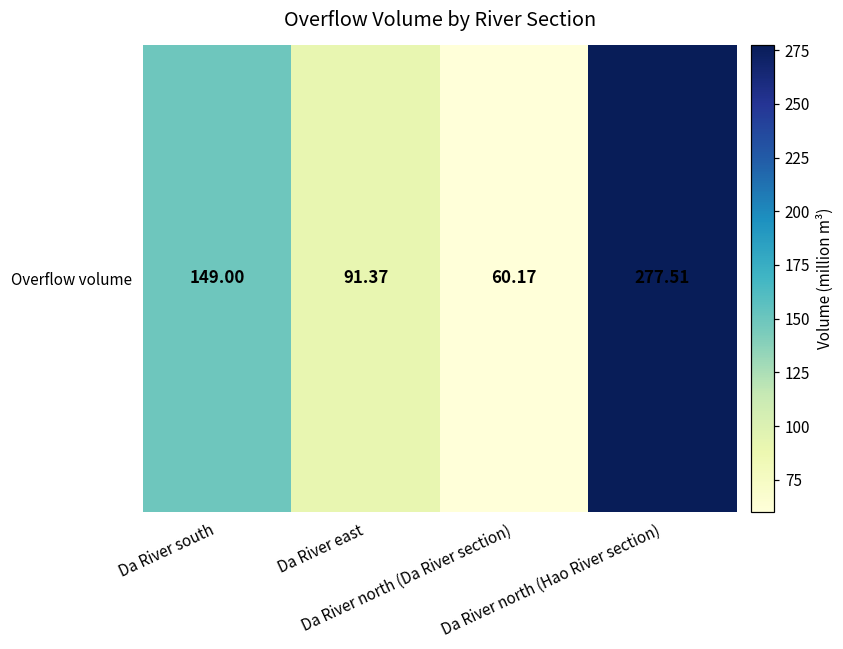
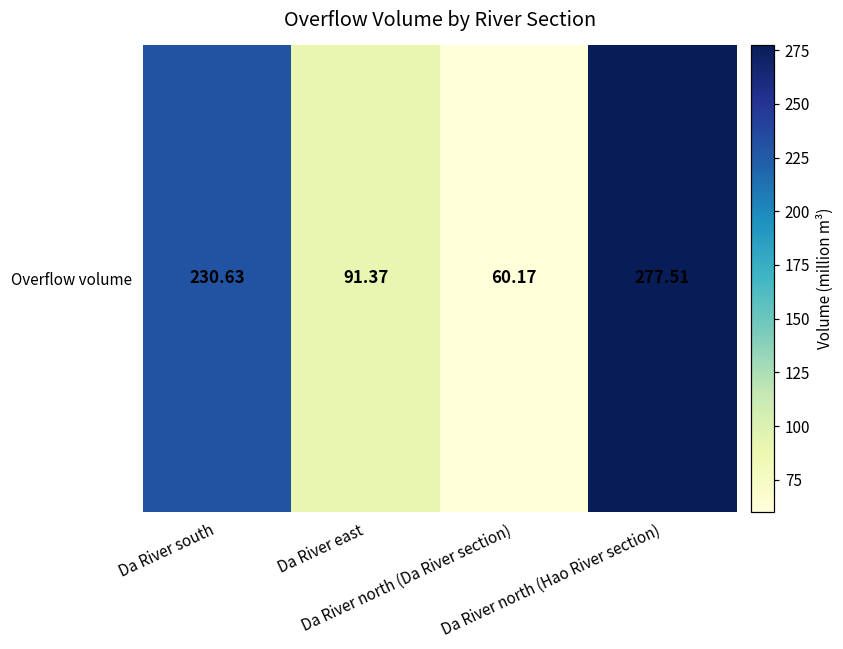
Overflow volume, Da River south: 149.00 -> 230.63
